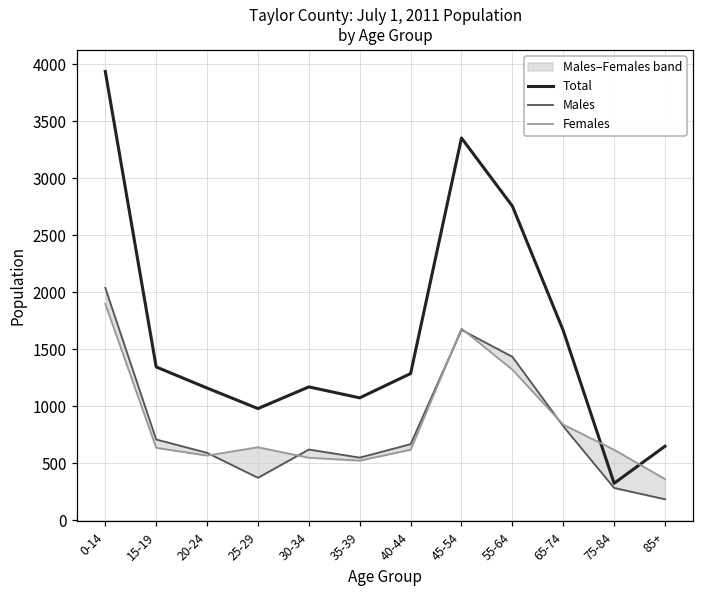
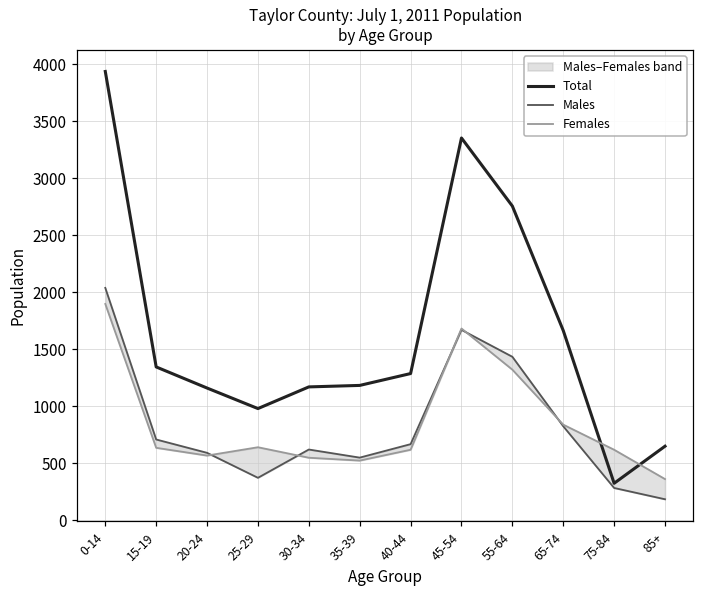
Total, 35-39: 1070 -> 1180
